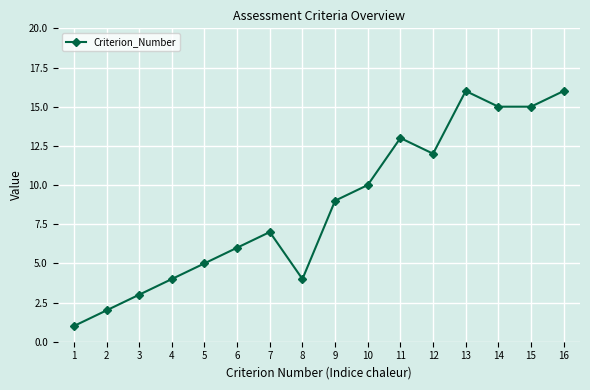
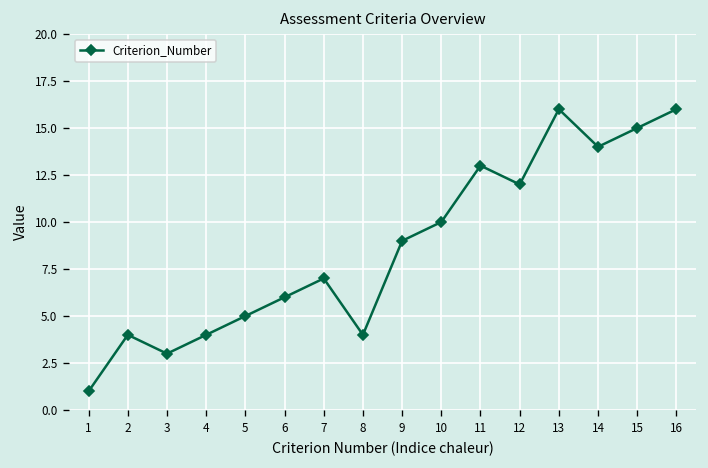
2: 2 -> 4
14: 15 -> 14
